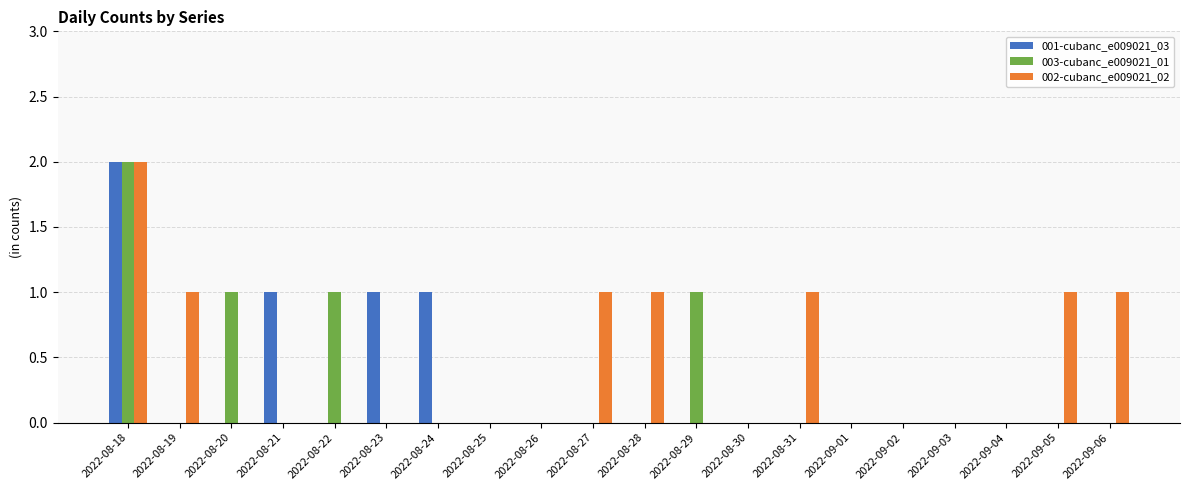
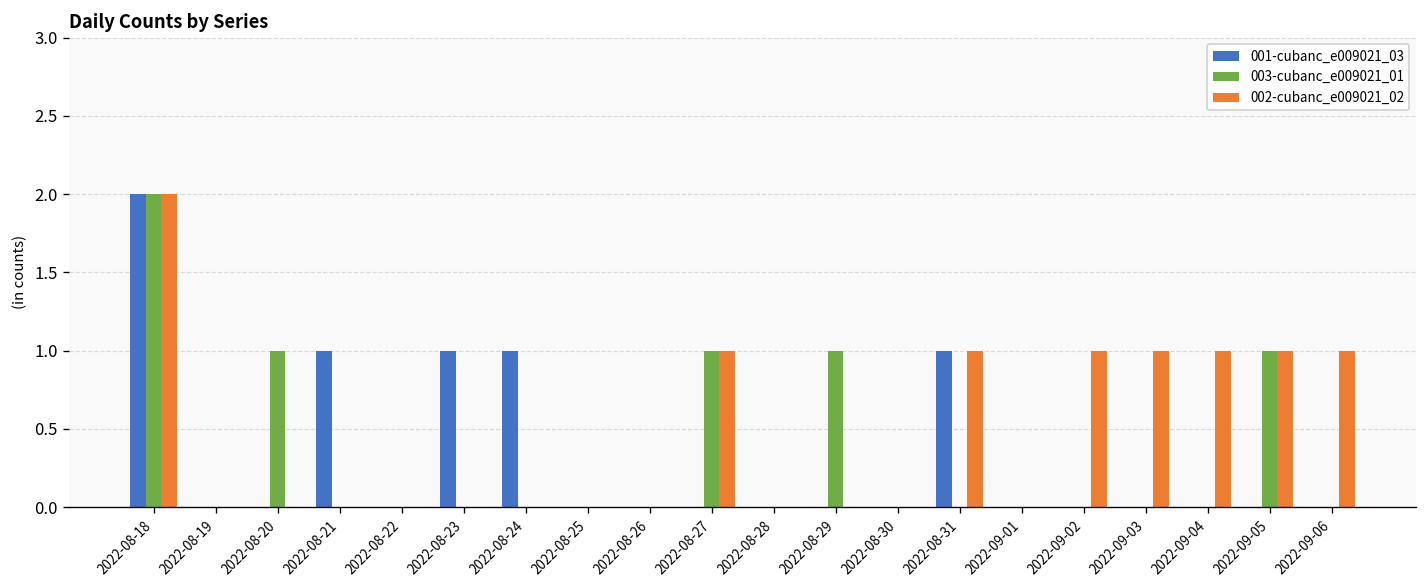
002-cubanc_e009021_02, 2022-08-19: 1 -> 0
003-cubanc_e009021_01, 2022-08-22: 1 -> 0
003-cubanc_e009021_01, 2022-08-27: 0 -> 1
002-cubanc_e009021_02, 2022-08-28: 1 -> 0
001-cubanc_e009021_03, 2022-08-31: 0 -> 1
002-cubanc_e009021_02, 2022-09-02: 0 -> 1
002-cubanc_e009021_02, 2022-09-03: 0 -> 1
002-cubanc_e009021_02, 2022-09-04: 0 -> 1
003-cubanc_e009021_01, 2022-09-05: 0 -> 1
